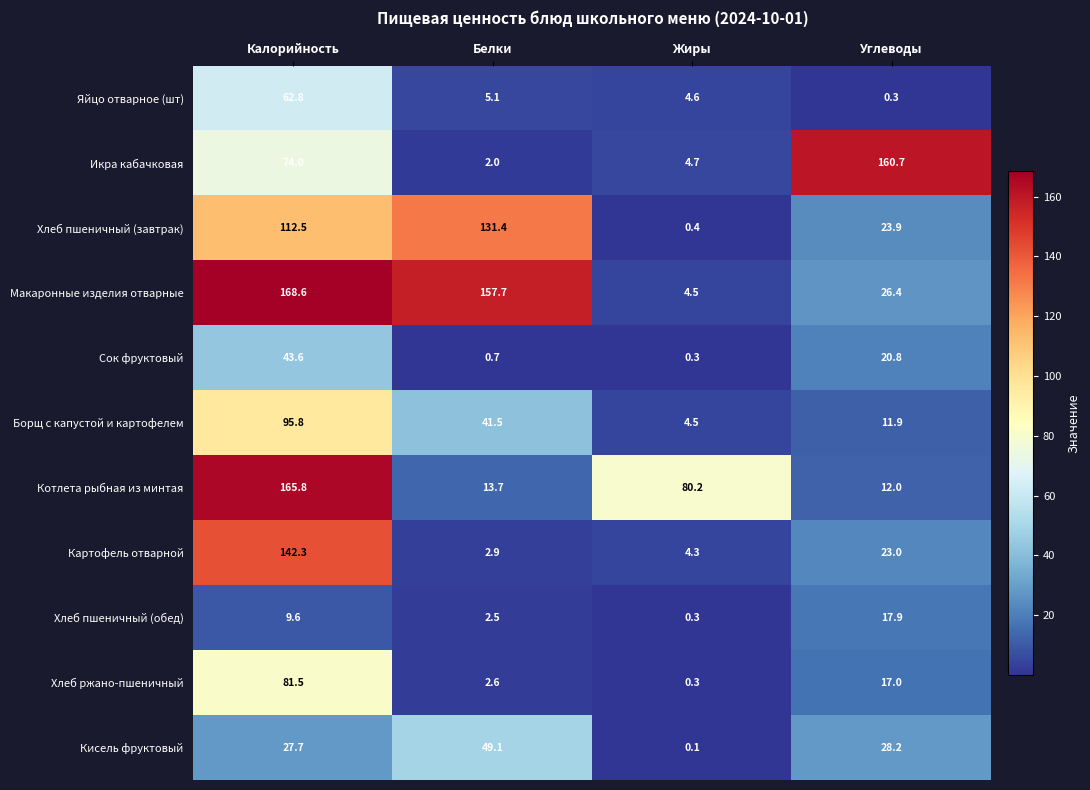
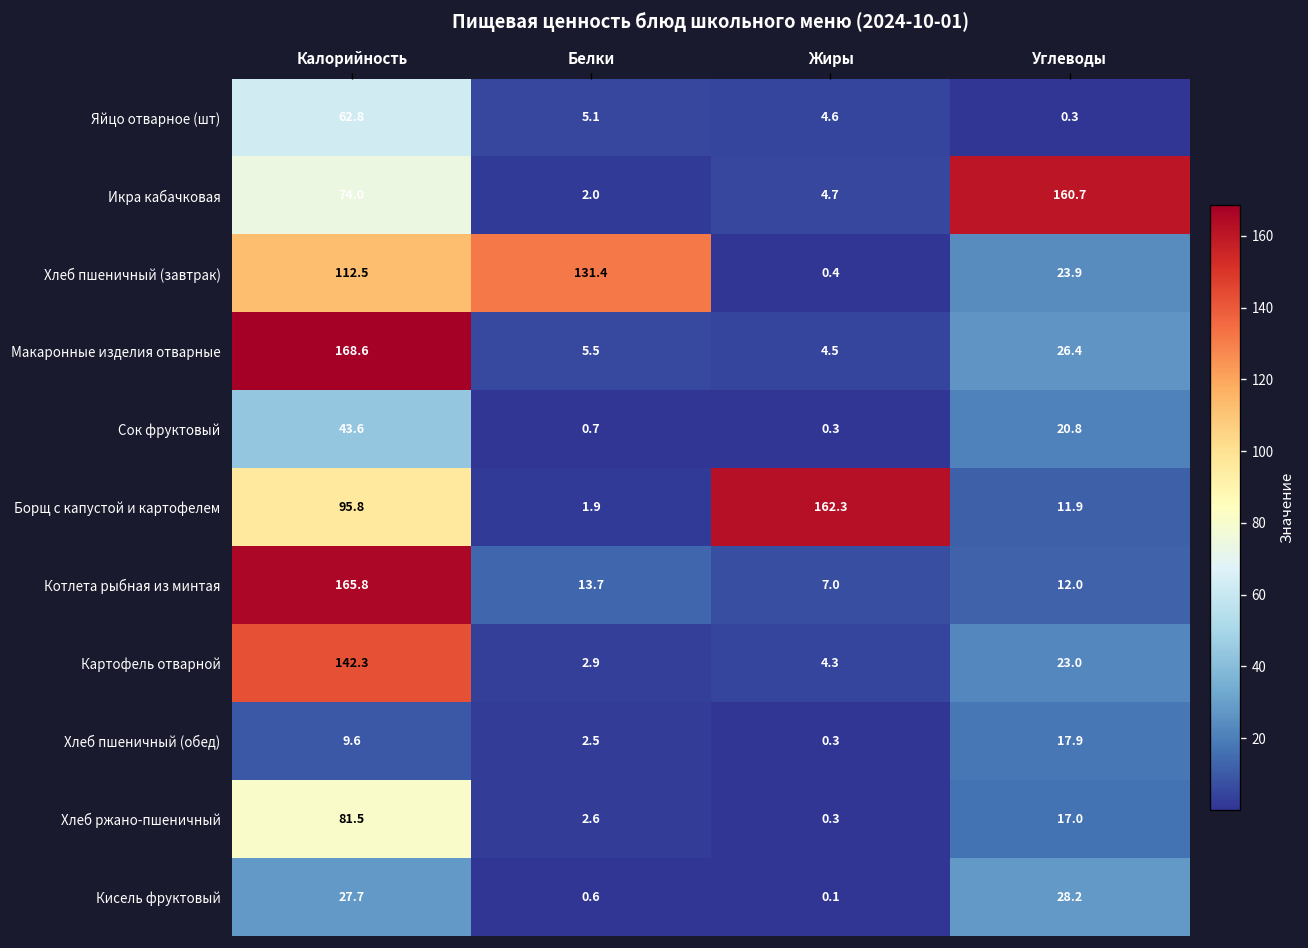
Макаронные изделия отварные, Белки: 157.7 -> 5.5
Борщ с капустой и картофелем, Белки: 41.5 -> 1.9
Борщ с капустой и картофелем, Жиры: 4.5 -> 162.3
Котлета рыбная из минтая, Жиры: 80.2 -> 7.0
Кисель фруктовый, Белки: 49.1 -> 0.6
